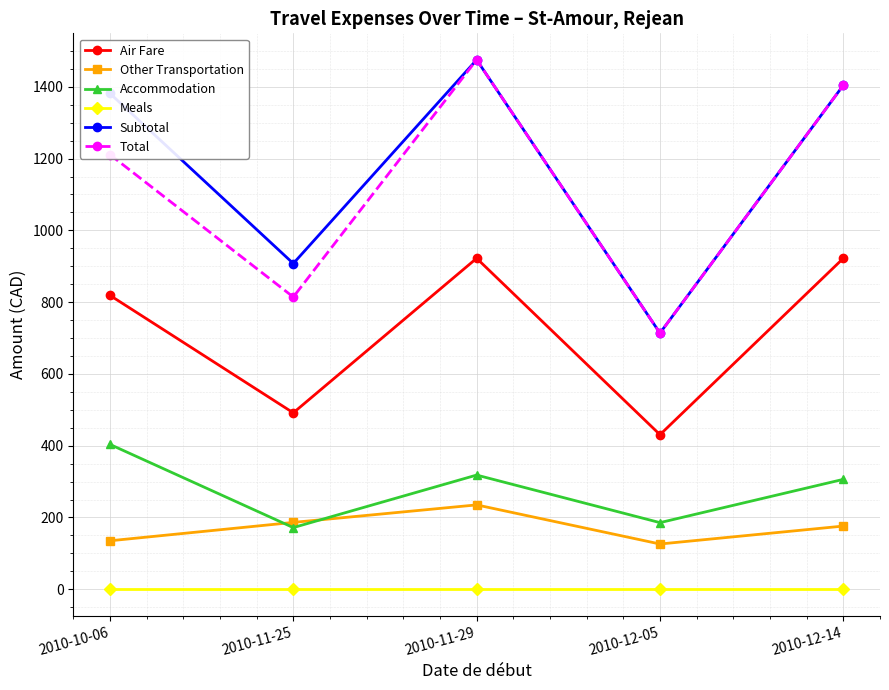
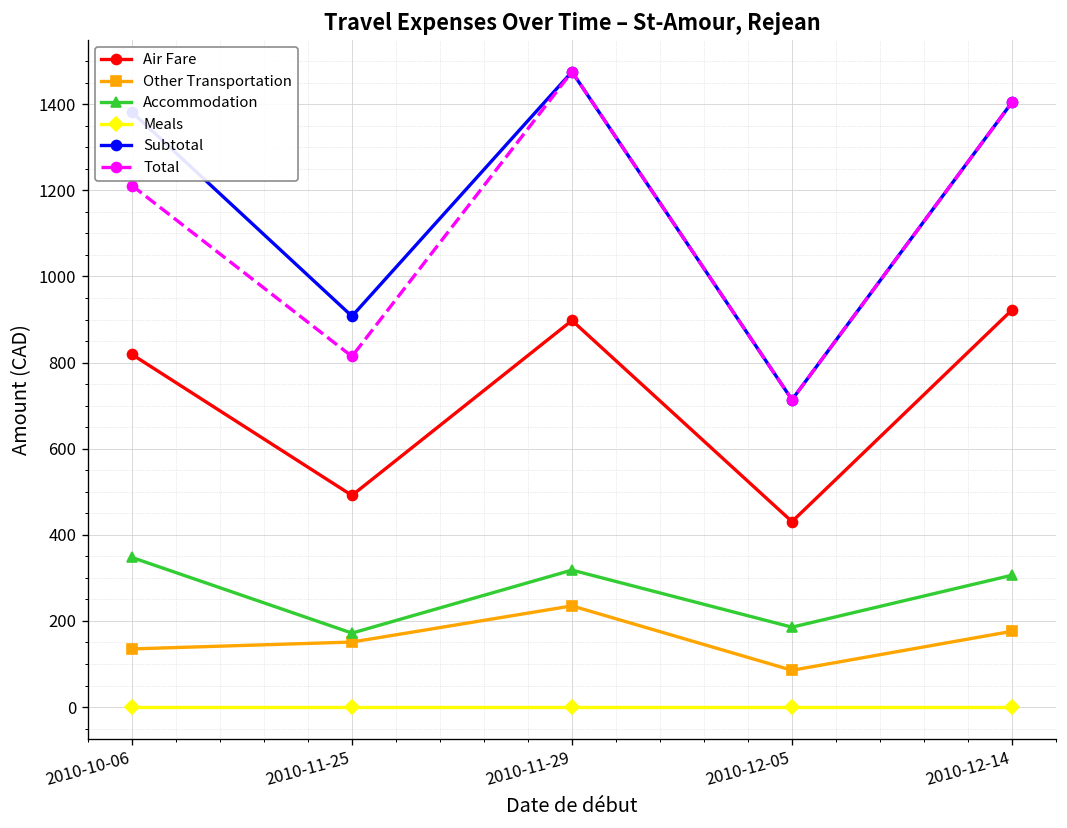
Accommodation, 2010-10-06: 400 -> 350
Other Transportation, 2010-11-25: 190 -> 150
Air Fare, 2010-11-29: 920 -> 900
Other Transportation, 2010-12-05: 130 -> 90
